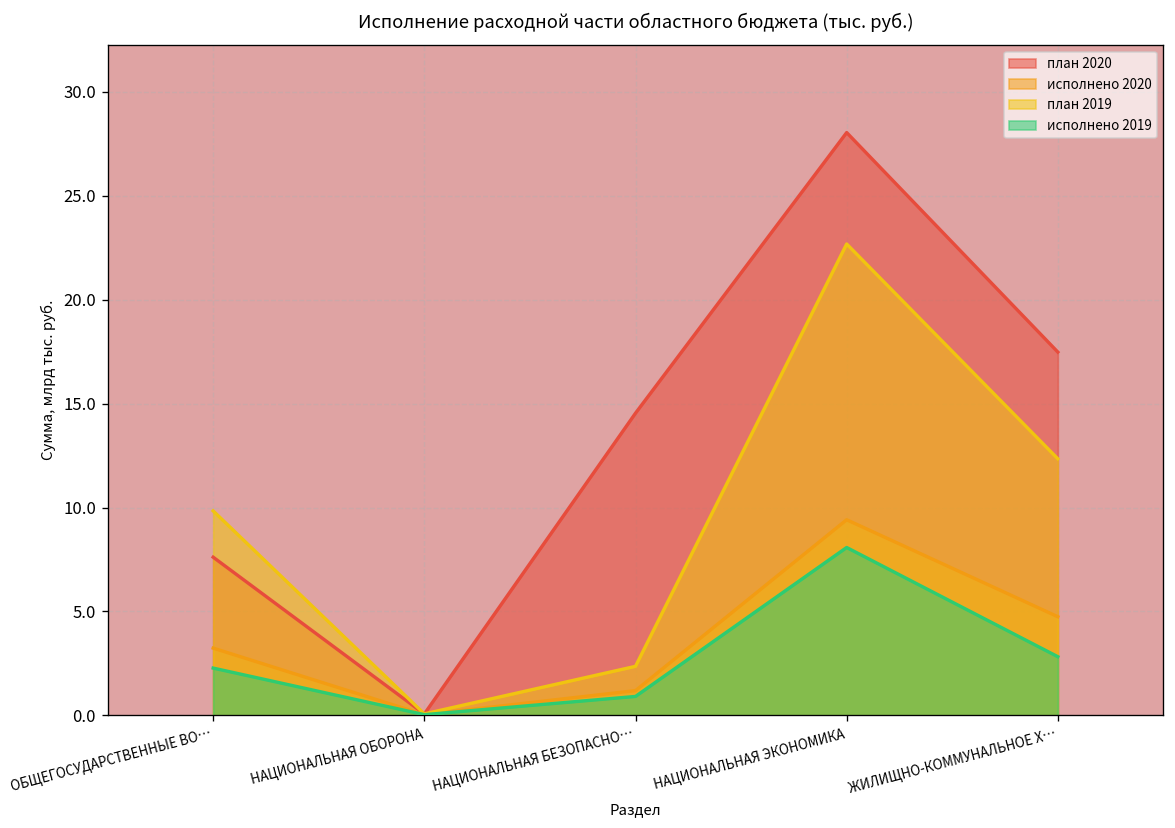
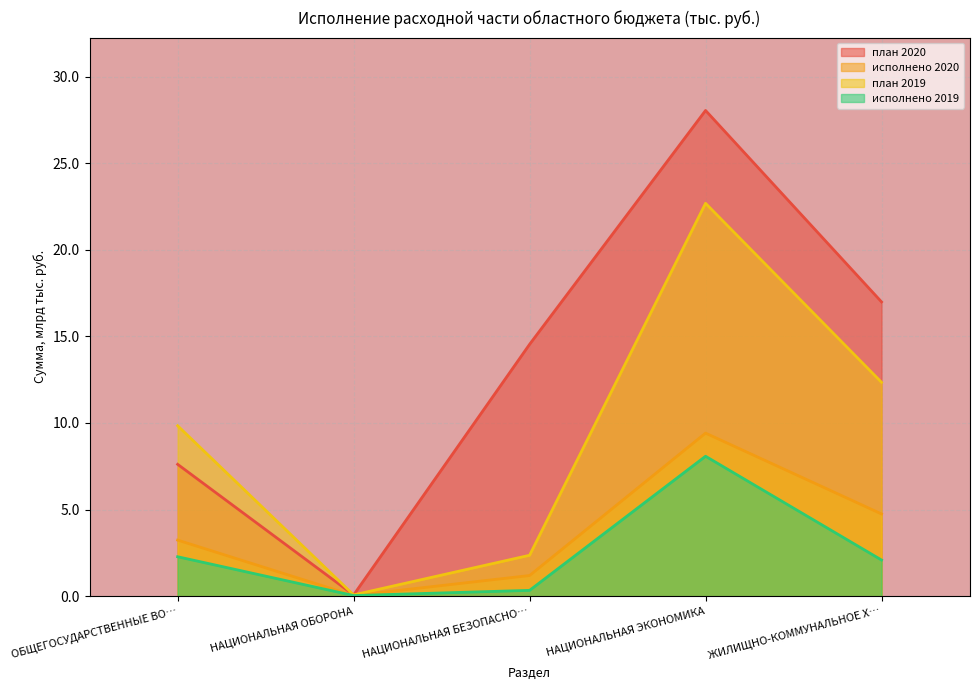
исполнено 2019, НАЦИОНАЛЬНАЯ БЕЗОПАСНО…: 0.9 -> 0.3
план 2020, ЖИЛИЩНО-КОММУНАЛЬНОЕ Х…: 17.5 -> 17.0
исполнено 2019, ЖИЛИЩНО-КОММУНАЛЬНОЕ Х…: 2.8 -> 2.1
